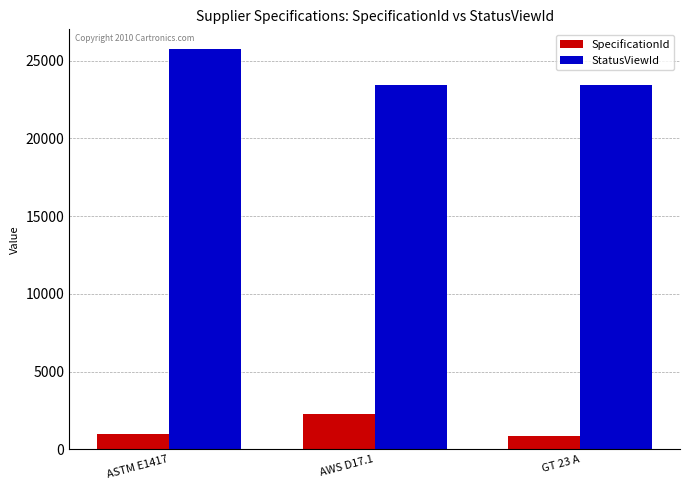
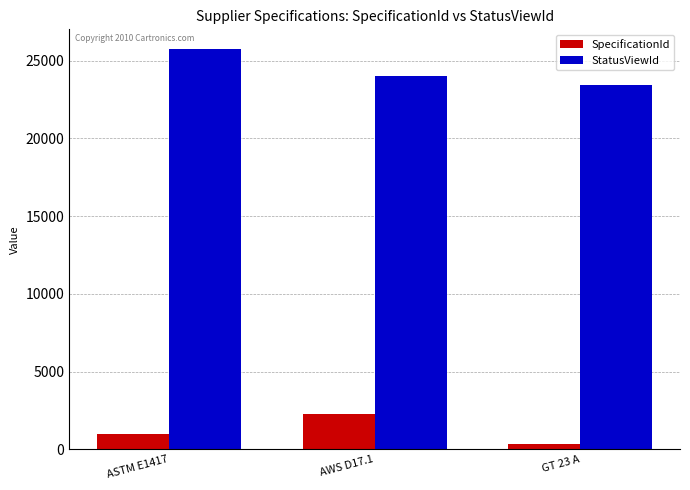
StatusViewId, AWS D17.1: 23400 -> 24000
SpecificationId, GT 23 A: 900 -> 300
